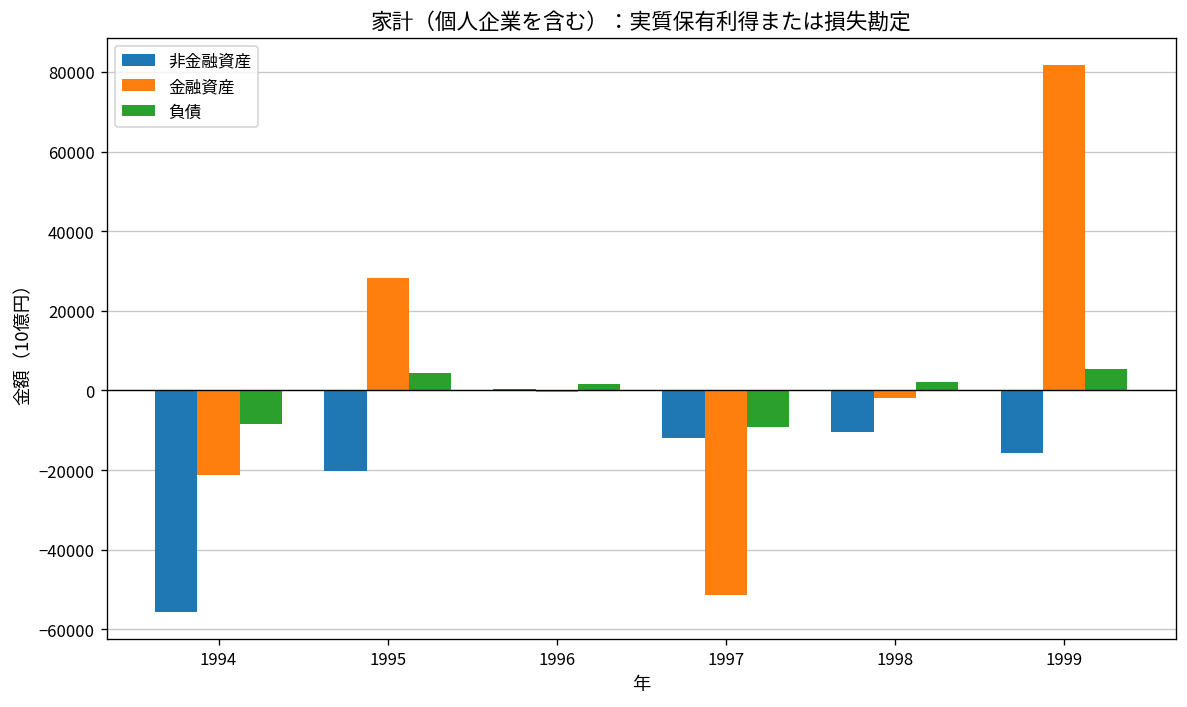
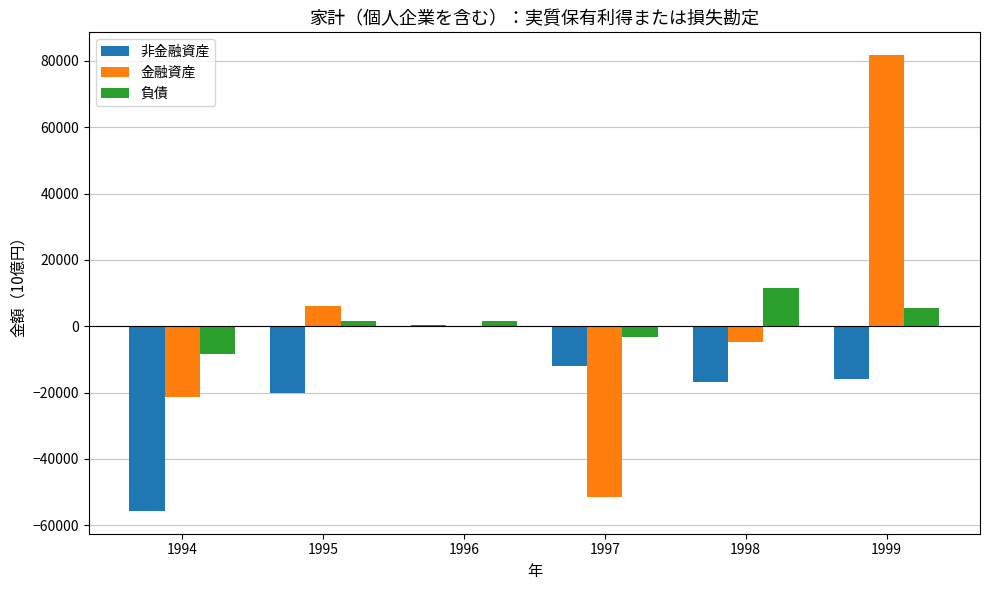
金融資産, 1995: 28000 -> 6000
負債, 1995: 4000 -> 2000
負債, 1997: -9000 -> -3000
非金融資産, 1998: -10000 -> -17000
金融資産, 1998: -2000 -> -5000
負債, 1998: 2000 -> 11000
